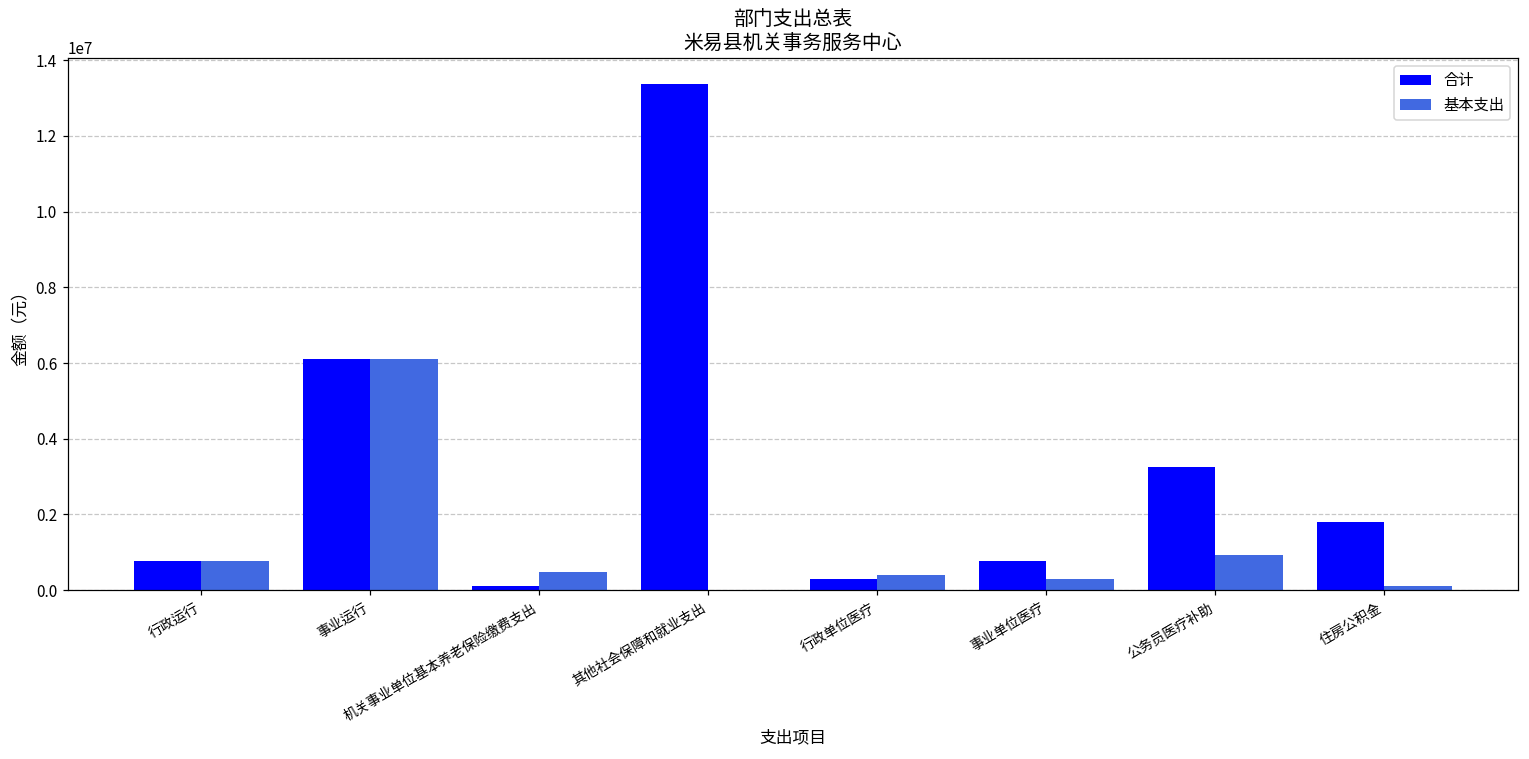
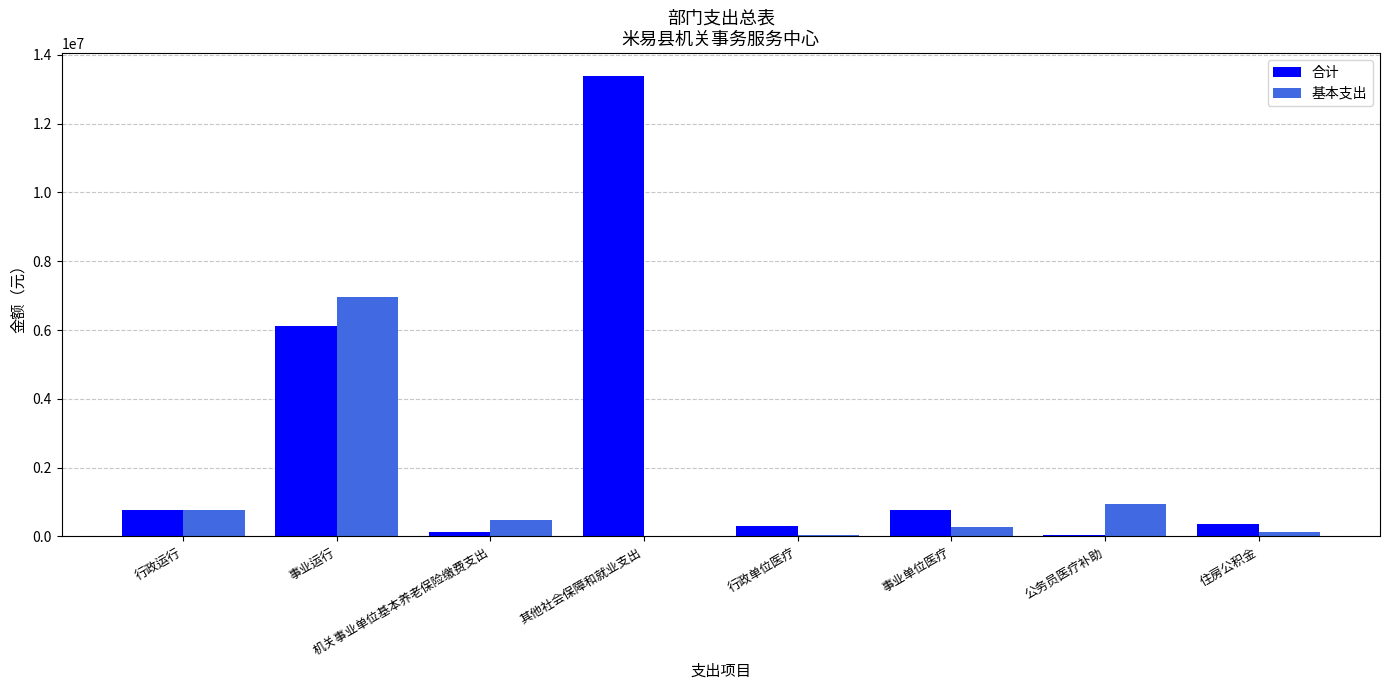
基本支出, 事业运行: 6100000 -> 7000000
基本支出, 行政单位医疗: 400000 -> 0
合计, 公务员医疗补助: 3300000 -> 0
合计, 住房公积金: 1800000 -> 400000
